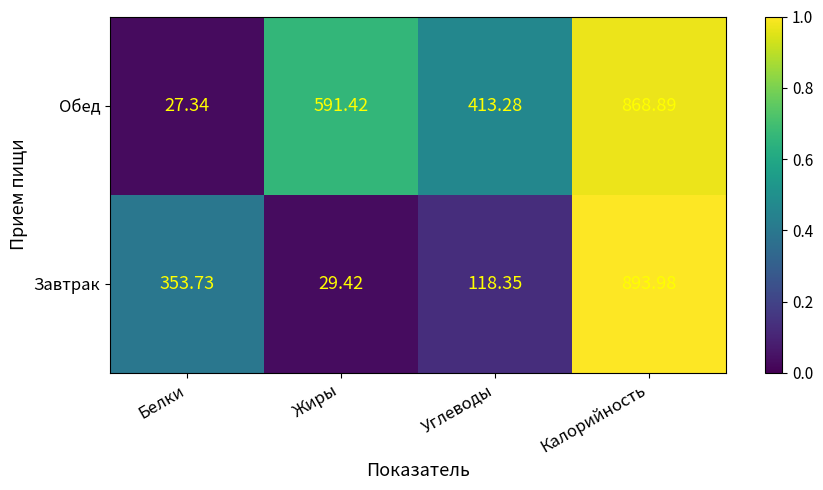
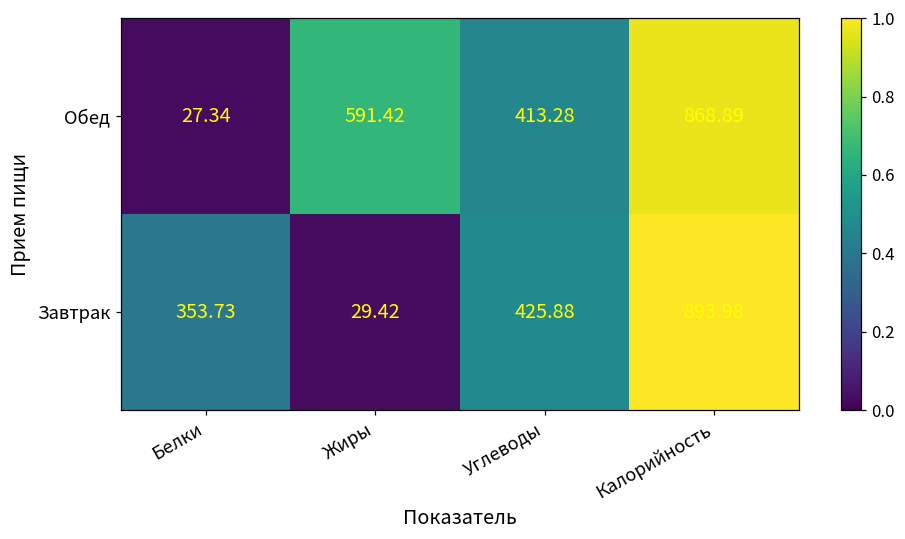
Завтрак, Углеводы: 118.35 -> 425.88
